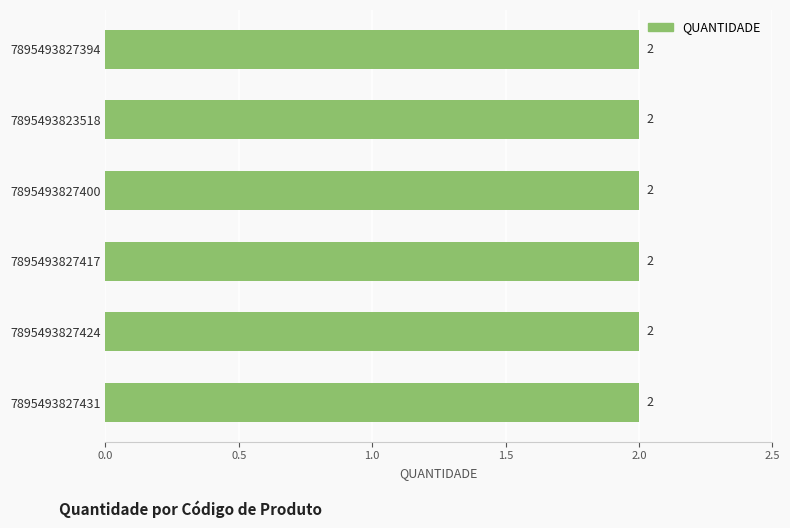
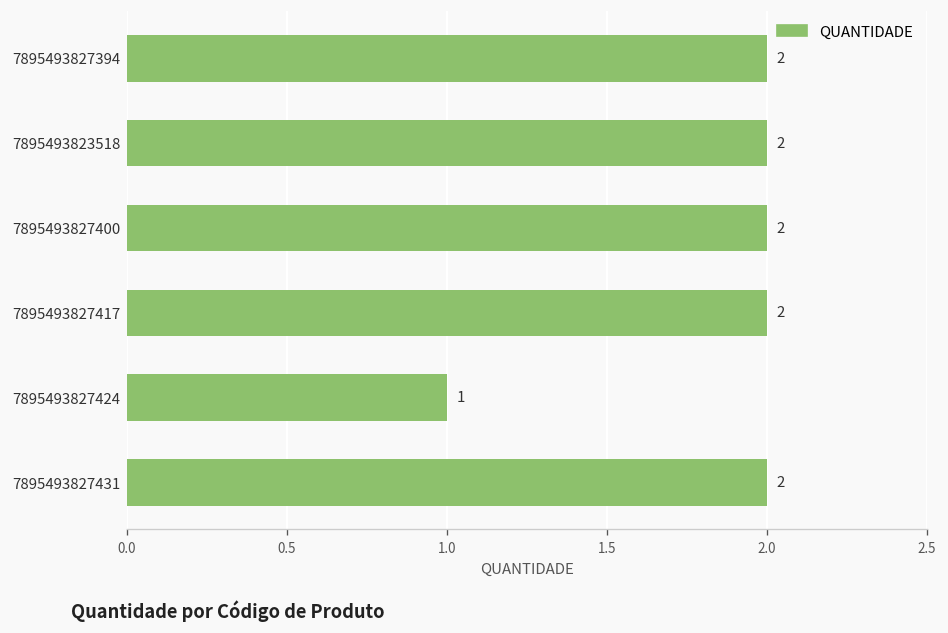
7895493827424: 2 -> 1
